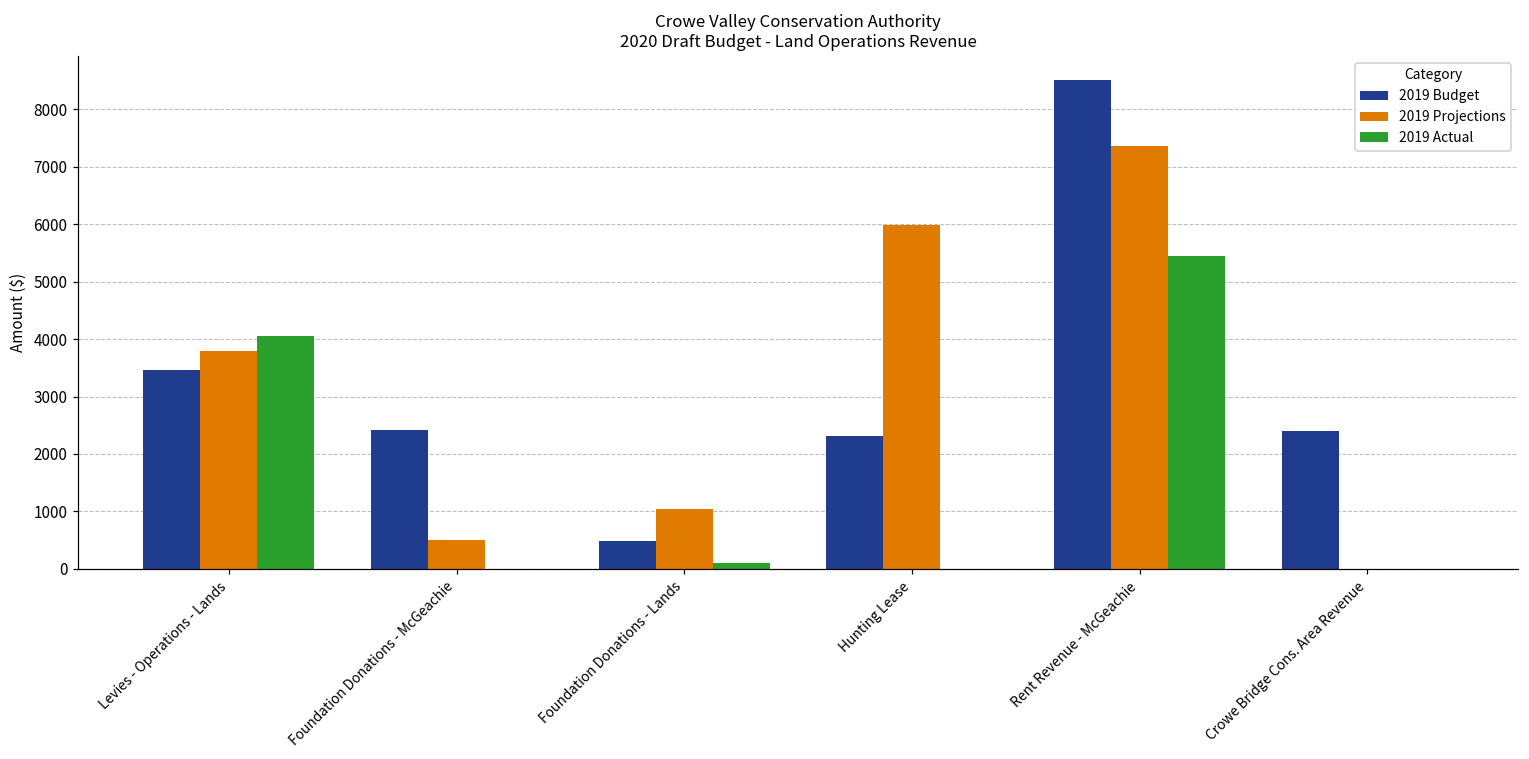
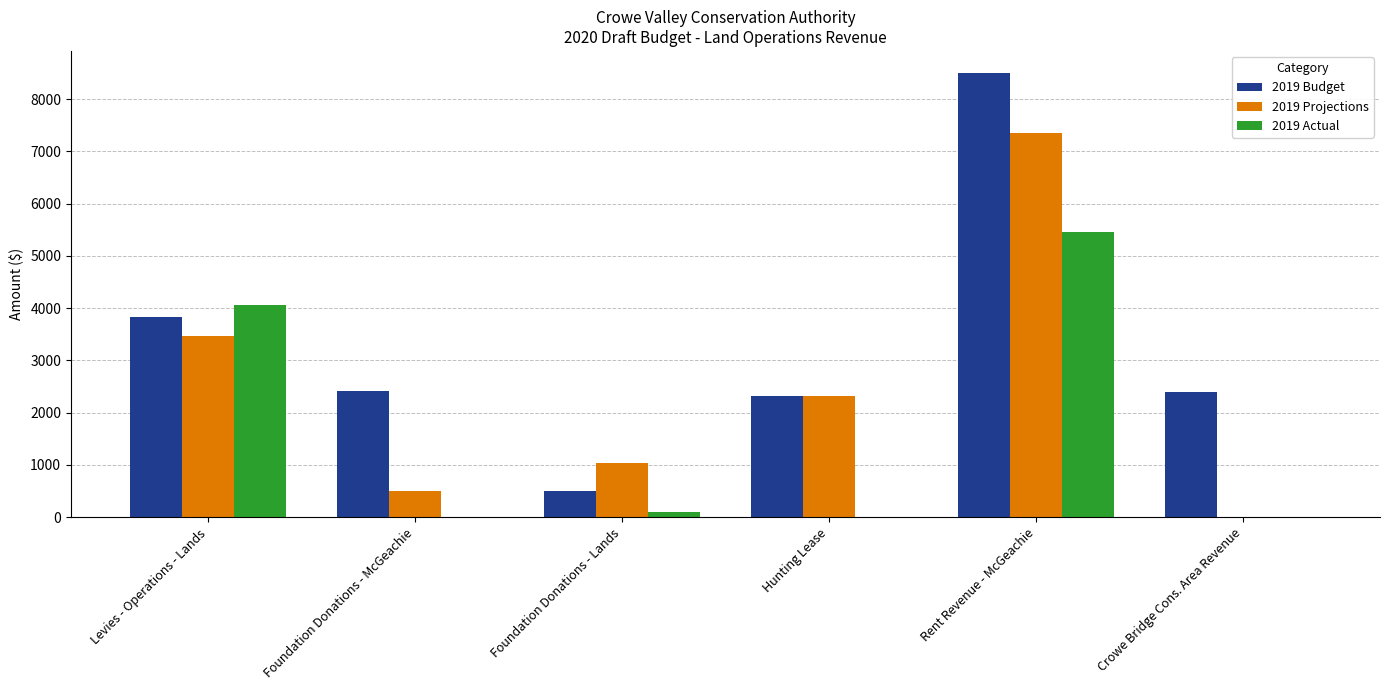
2019 Budget, Levies - Operations - Lands: 3500 -> 3800
2019 Projections, Levies - Operations - Lands: 3800 -> 3500
2019 Projections, Hunting Lease: 6000 -> 2300
